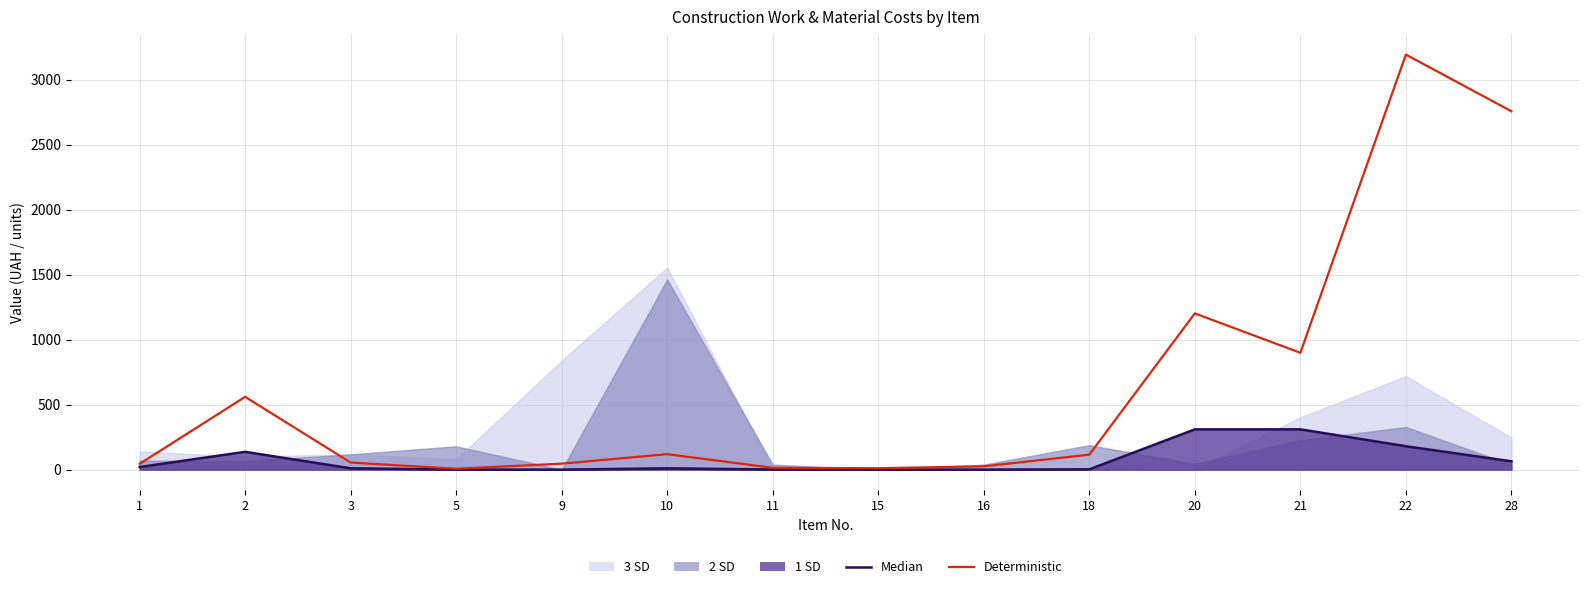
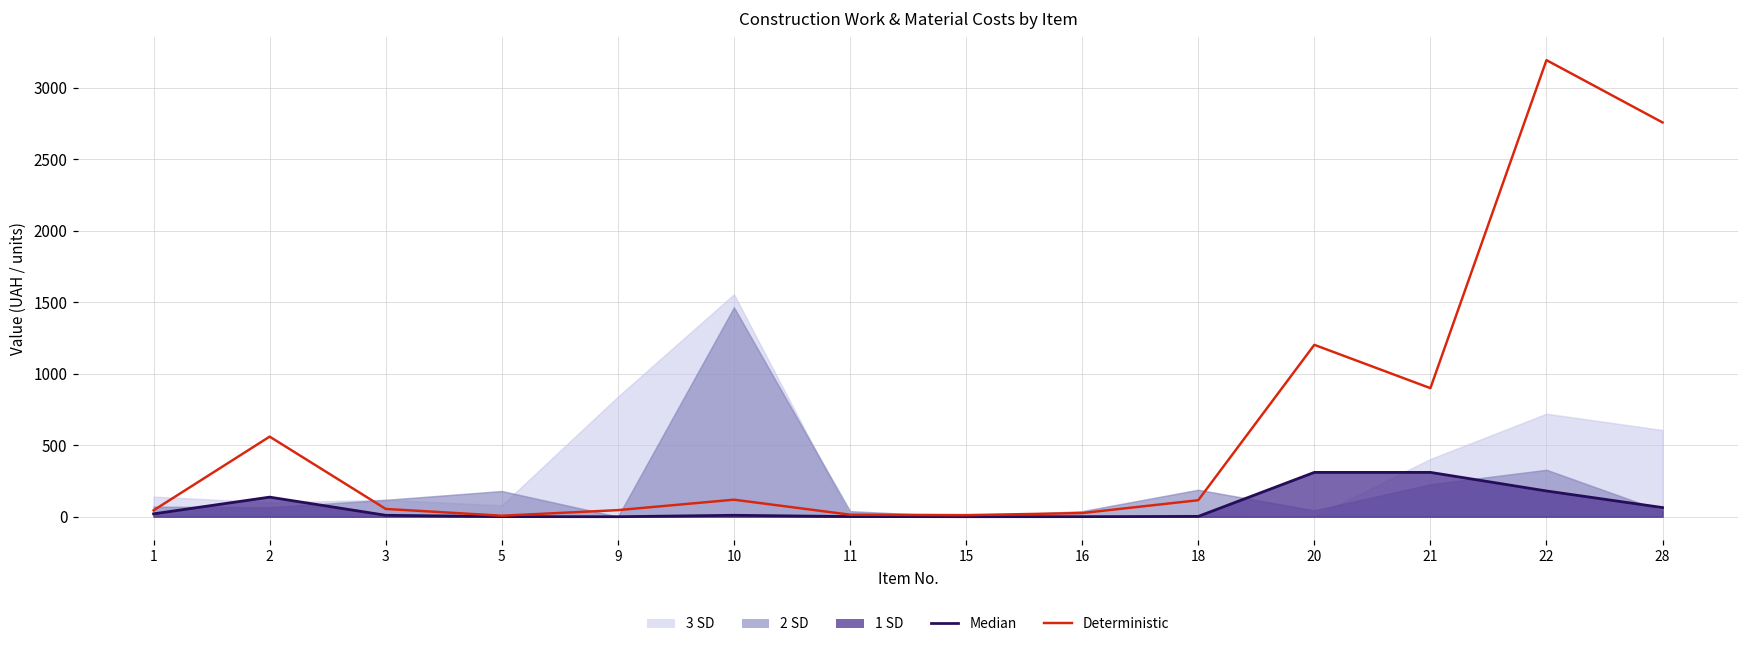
3 SD, 28: 250 -> 610
